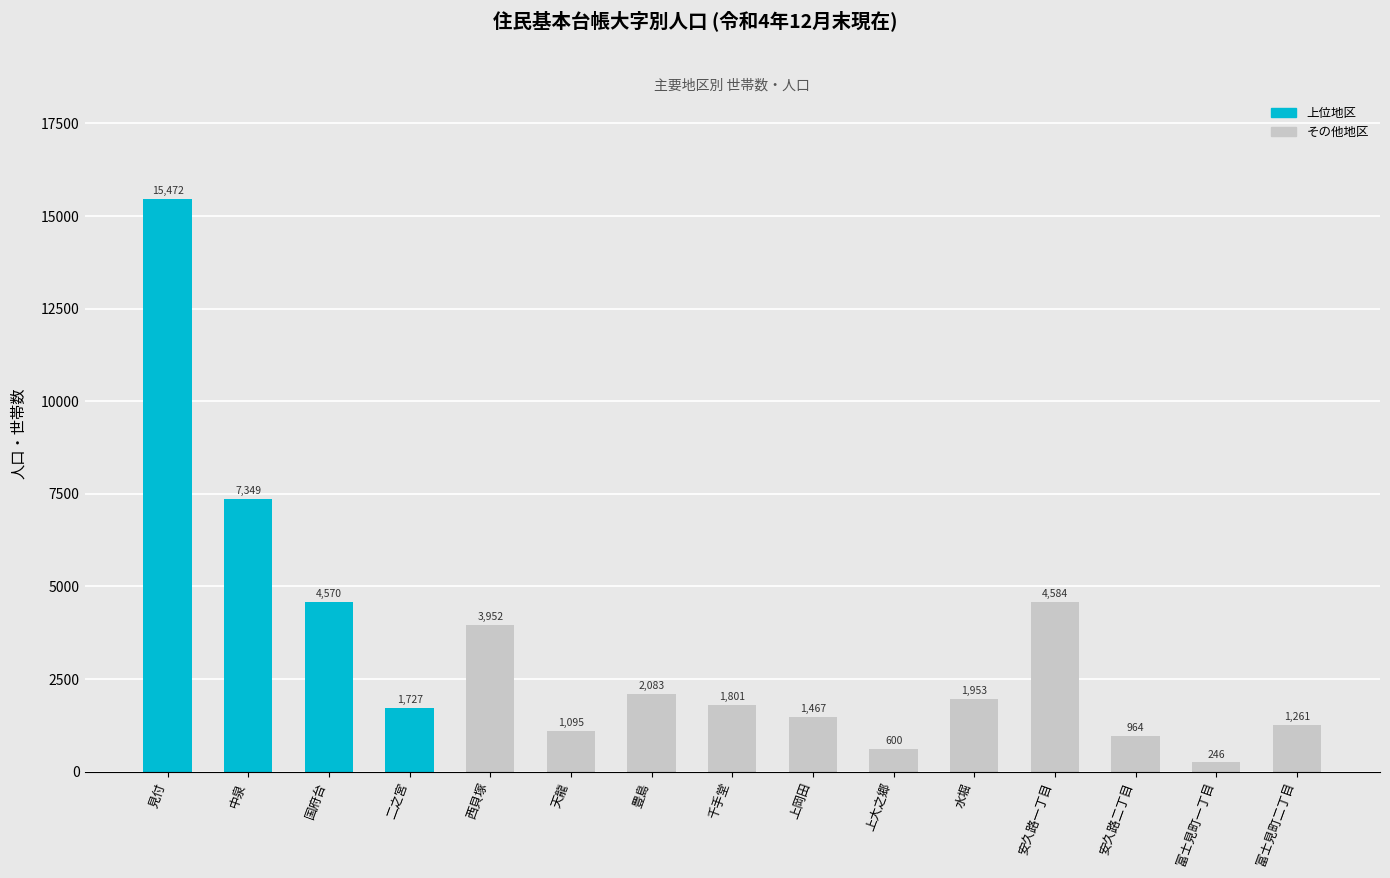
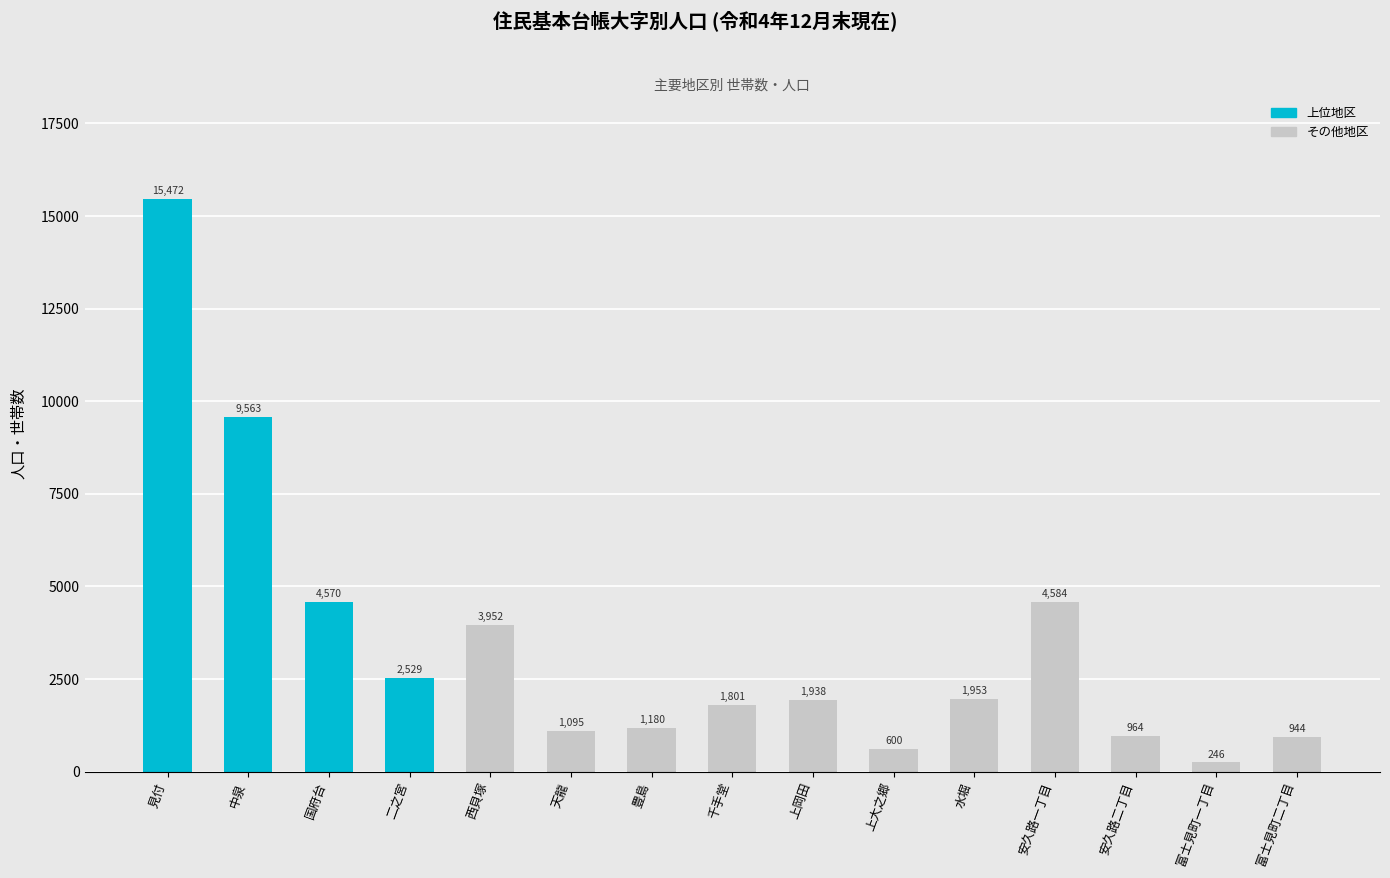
中泉: 7,349 -> 9,563
二之宮: 1,727 -> 2,529
豊島: 2,083 -> 1,180
上岡田: 1,467 -> 1,938
富士見町二丁目: 1,261 -> 944
